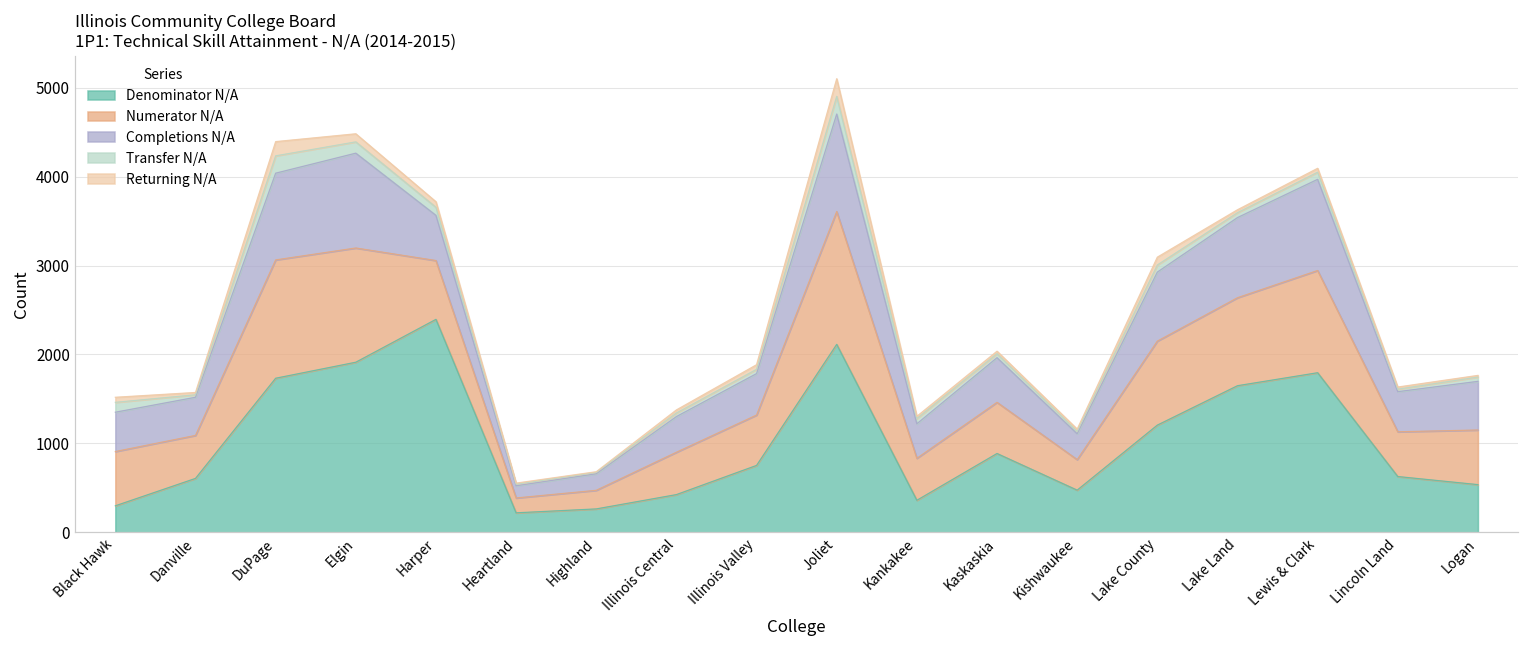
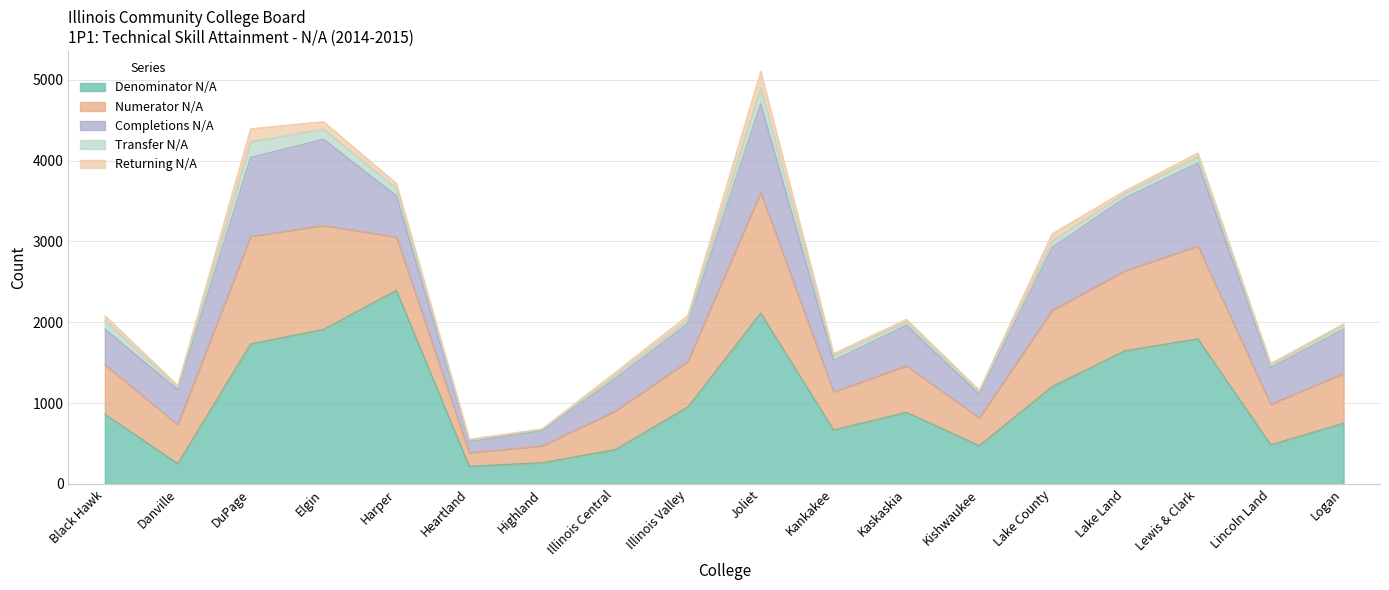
Denominator N/A, Black Hawk: 300 -> 900
Denominator N/A, Danville: 600 -> 300
Denominator N/A, Illinois Valley: 800 -> 1000
Denominator N/A, Kankakee: 400 -> 700
Denominator N/A, Lincoln Land: 600 -> 500
Denominator N/A, Logan: 500 -> 800
